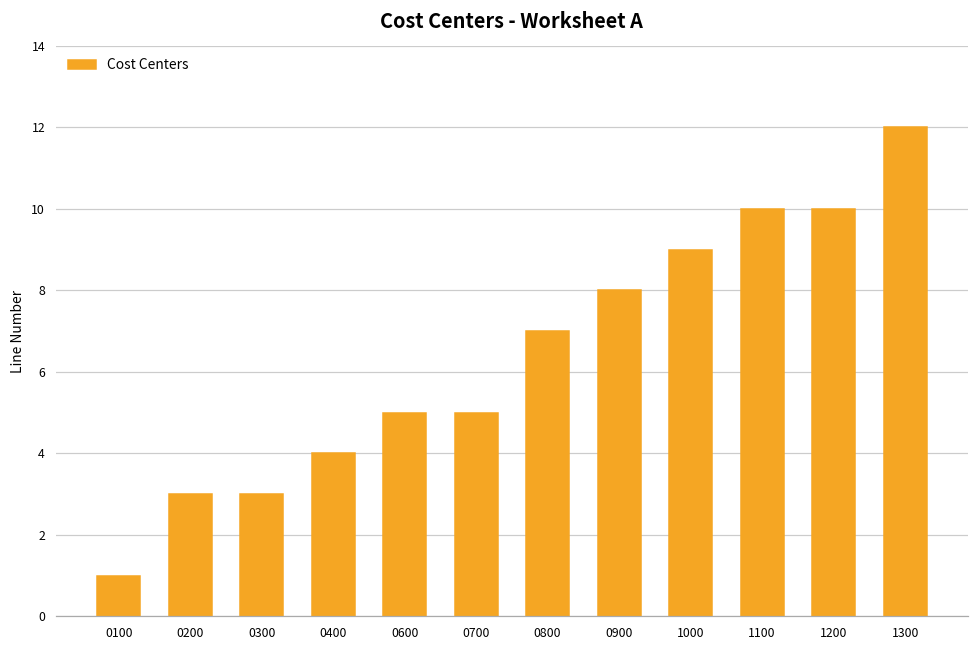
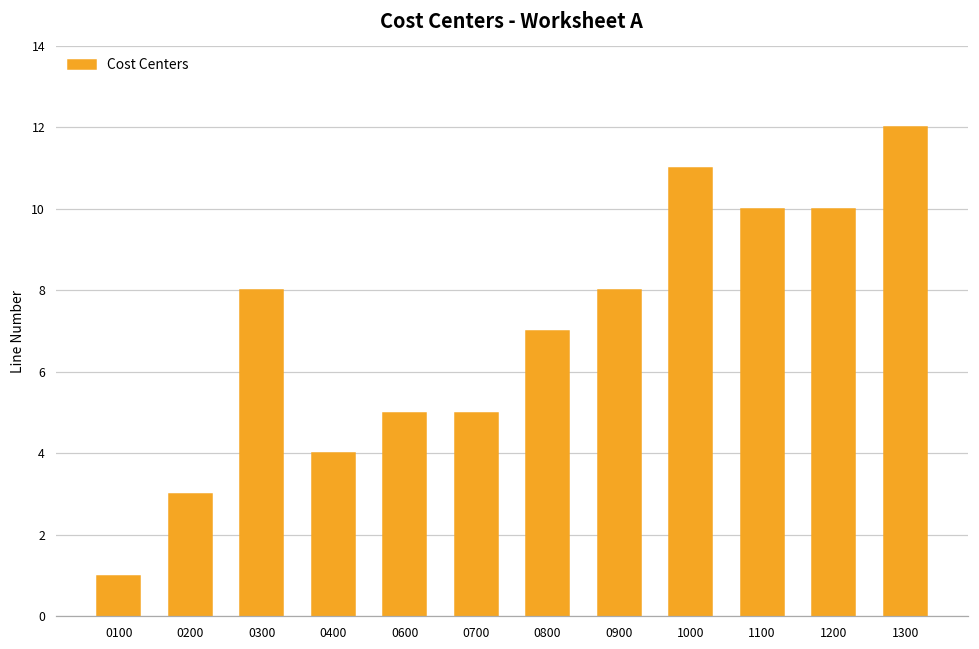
0300: 3 -> 8
1000: 9 -> 11
